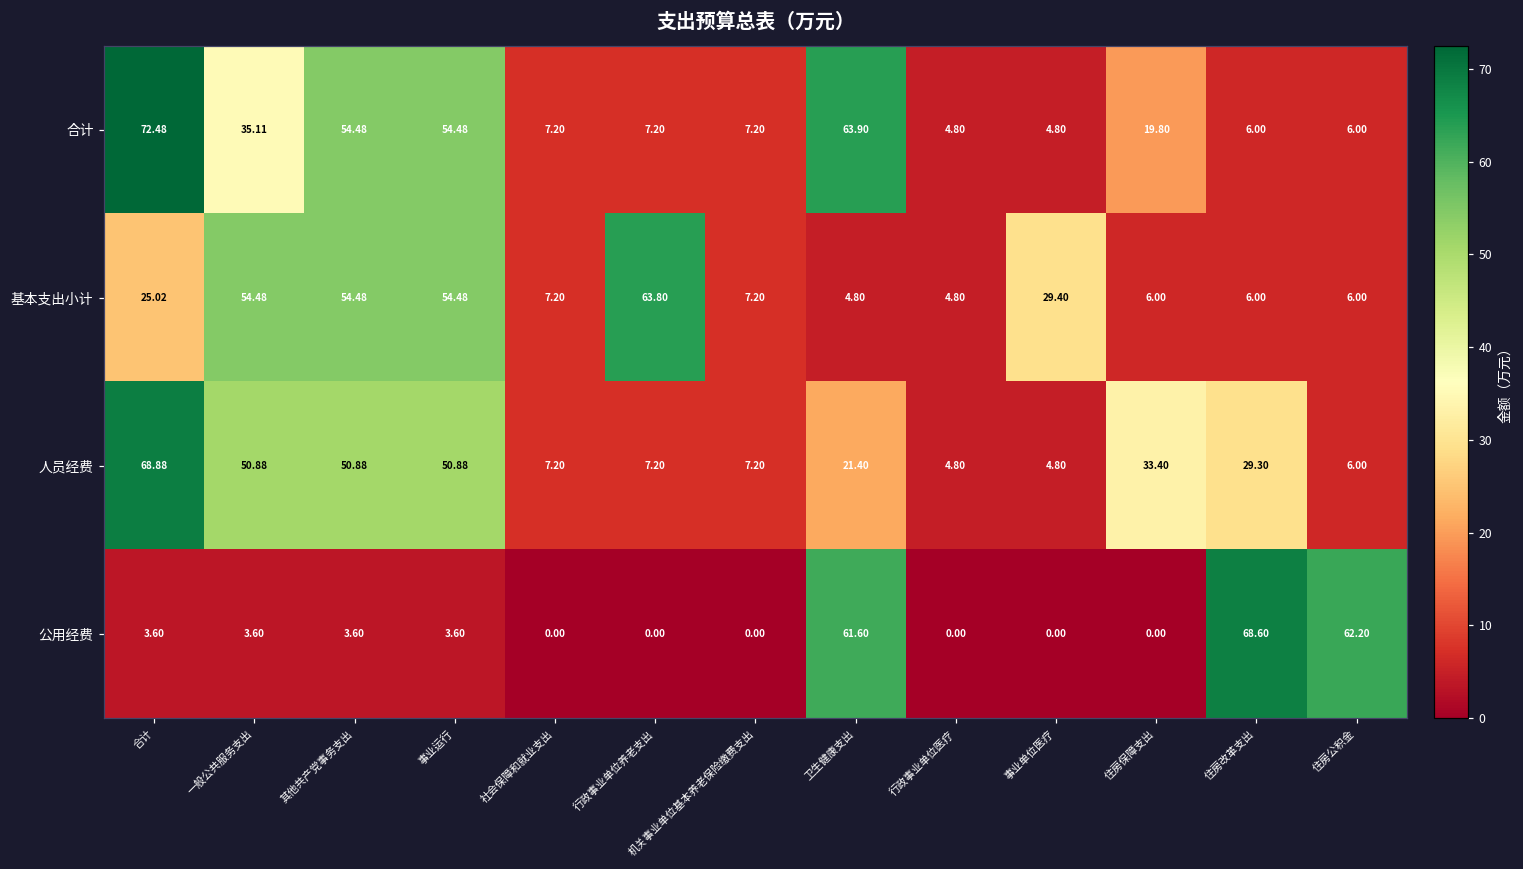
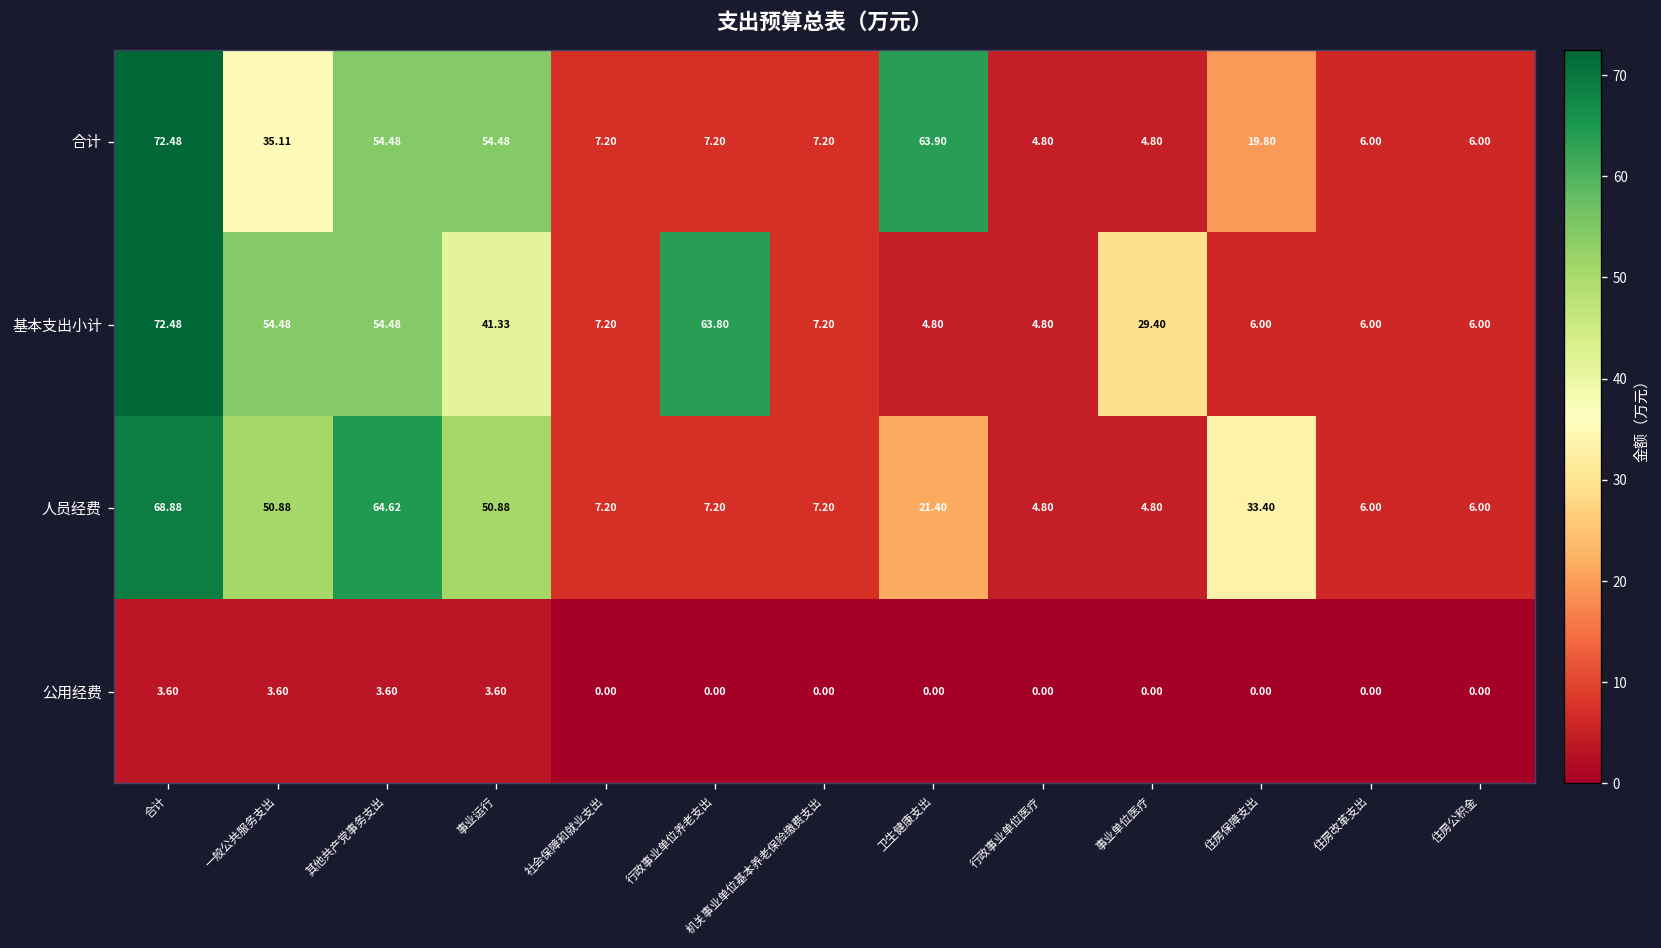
基本支出小计, 合计: 25.02 -> 72.48
基本支出小计, 事业运行: 54.48 -> 41.33
人员经费, 其他共产党事务支出: 50.88 -> 64.62
人员经费, 住房改革支出: 29.30 -> 6.00
公用经费, 卫生健康支出: 61.60 -> 0.00
公用经费, 住房改革支出: 68.60 -> 0.00
公用经费, 住房公积金: 62.20 -> 0.00
